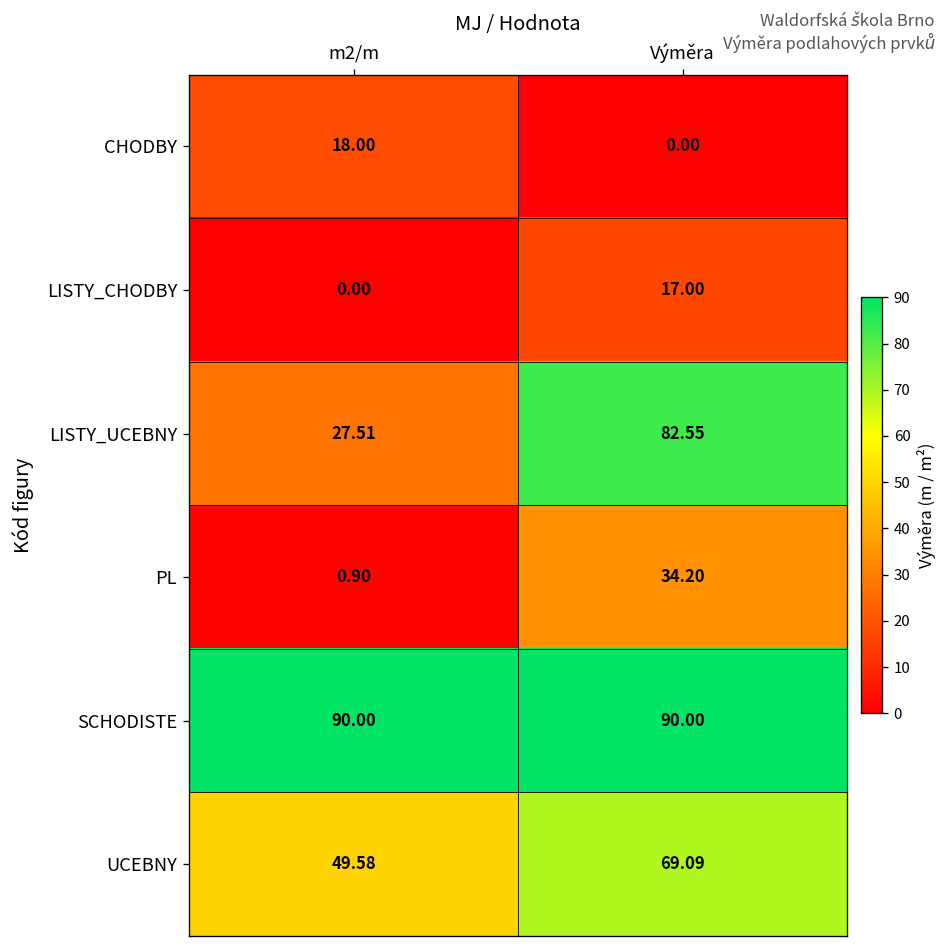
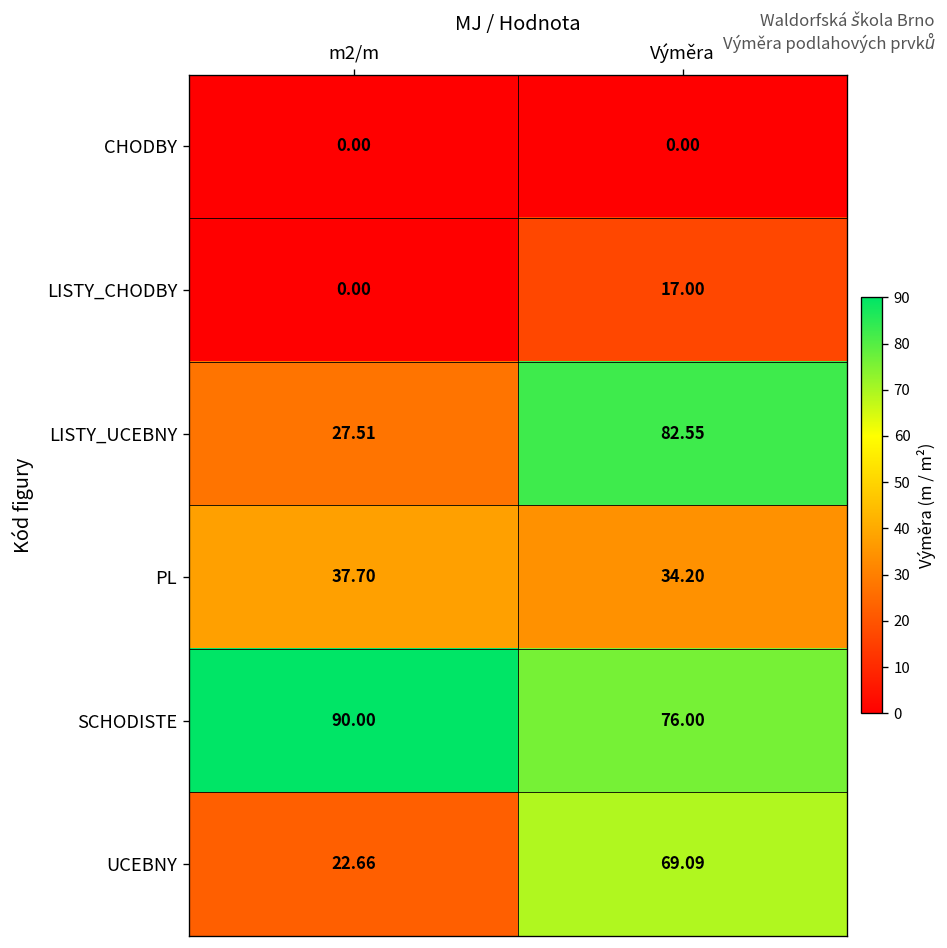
CHODBY, m2/m: 18.00 -> 0.00
PL, m2/m: 0.90 -> 37.70
SCHODISTE, Výměra: 90.00 -> 76.00
UCEBNY, m2/m: 49.58 -> 22.66
